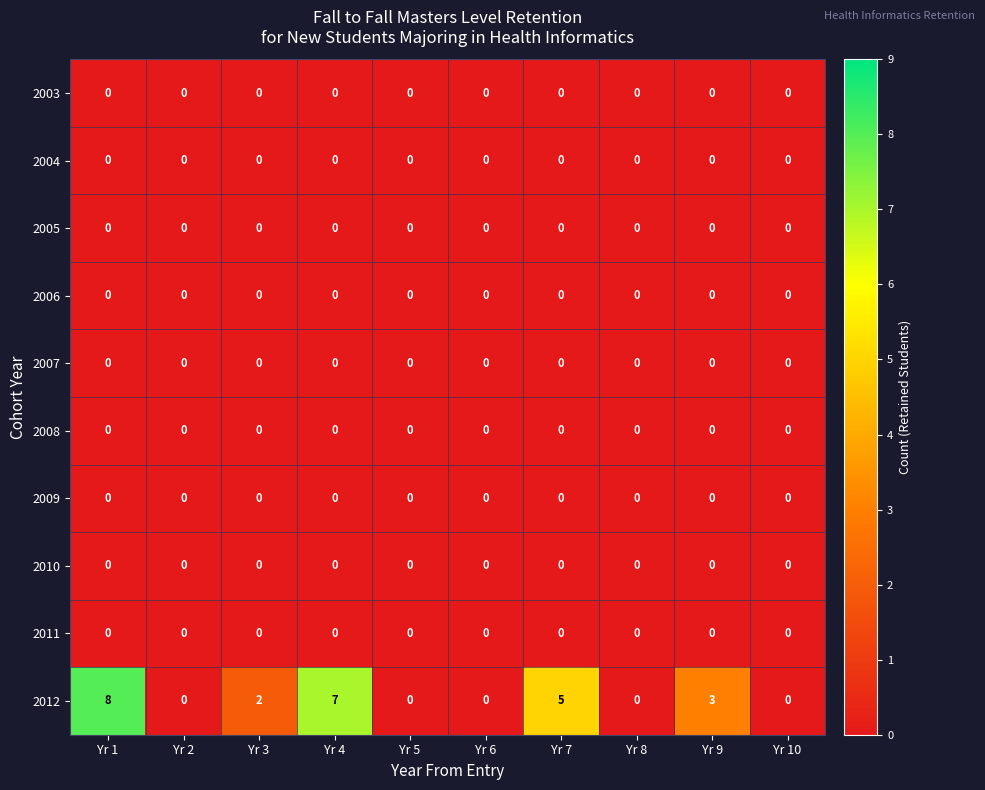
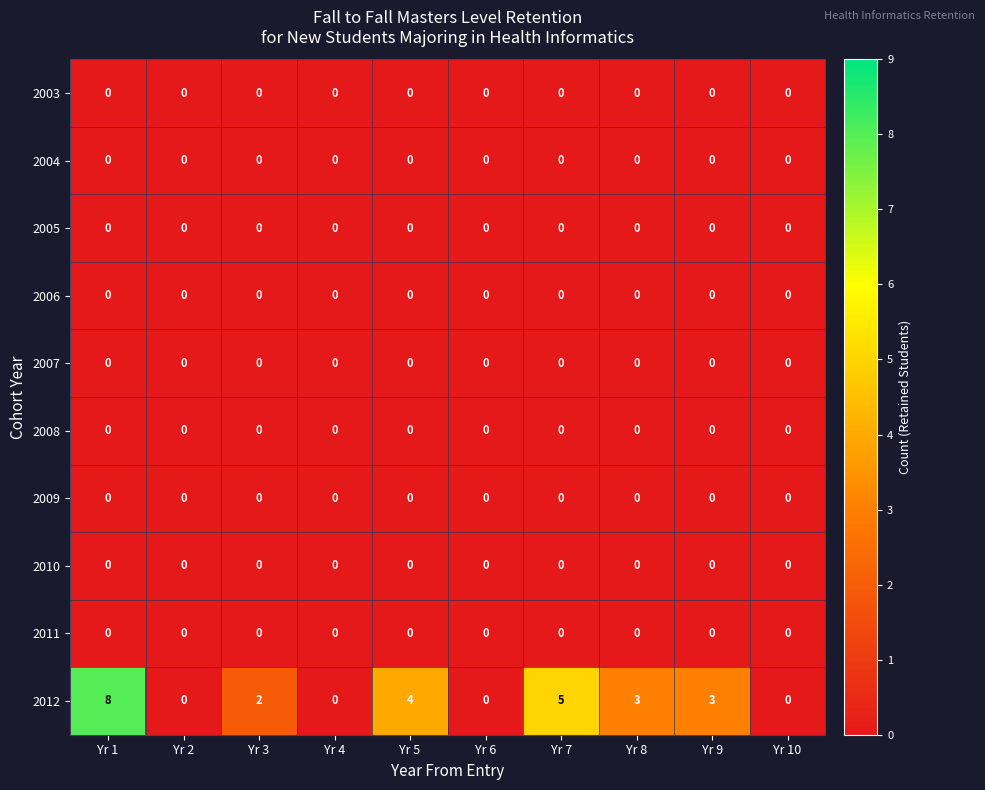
2012, Yr 4: 7 -> 0
2012, Yr 5: 0 -> 4
2012, Yr 8: 0 -> 3
